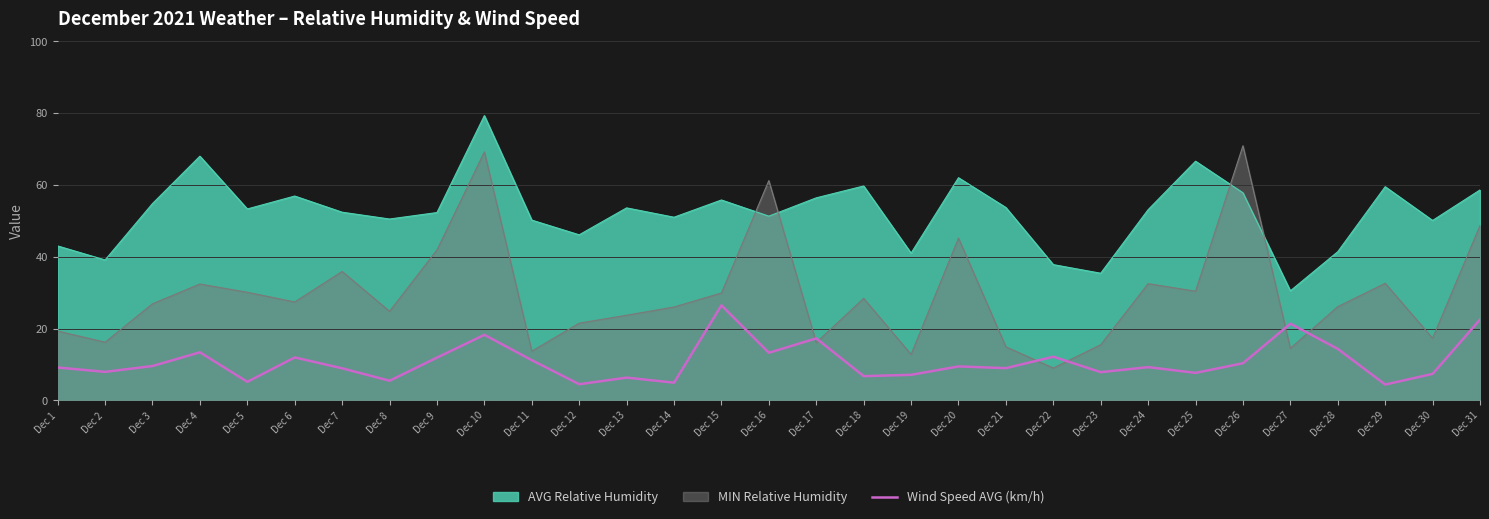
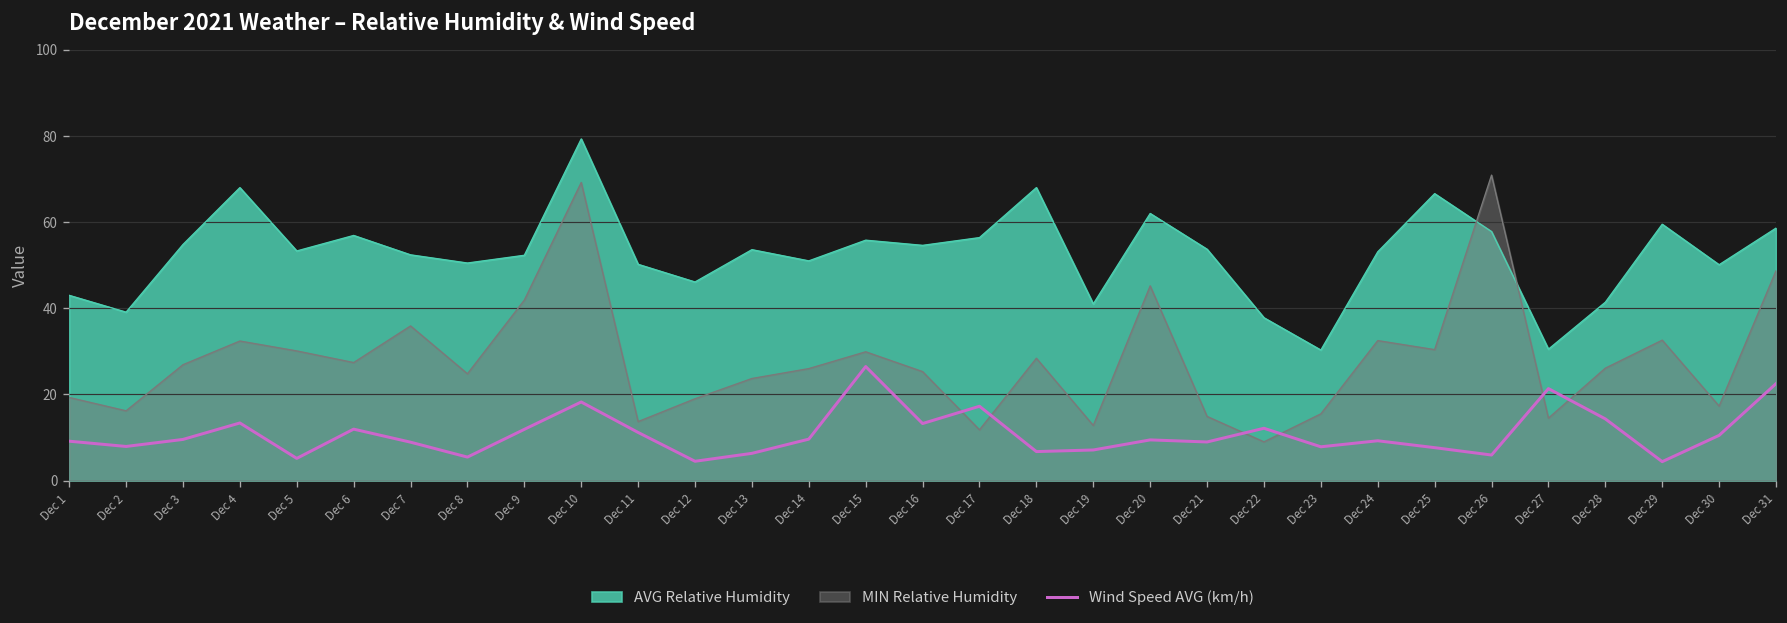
MIN Relative Humidity, Dec 12: 22 -> 19
Wind Speed AVG (km/h), Dec 14: 5 -> 10
AVG Relative Humidity, Dec 16: 51 -> 55
MIN Relative Humidity, Dec 16: 61 -> 25
MIN Relative Humidity, Dec 17: 16 -> 12
AVG Relative Humidity, Dec 18: 60 -> 68
AVG Relative Humidity, Dec 23: 35 -> 30
Wind Speed AVG (km/h), Dec 26: 10 -> 6
Wind Speed AVG (km/h), Dec 30: 7 -> 11
